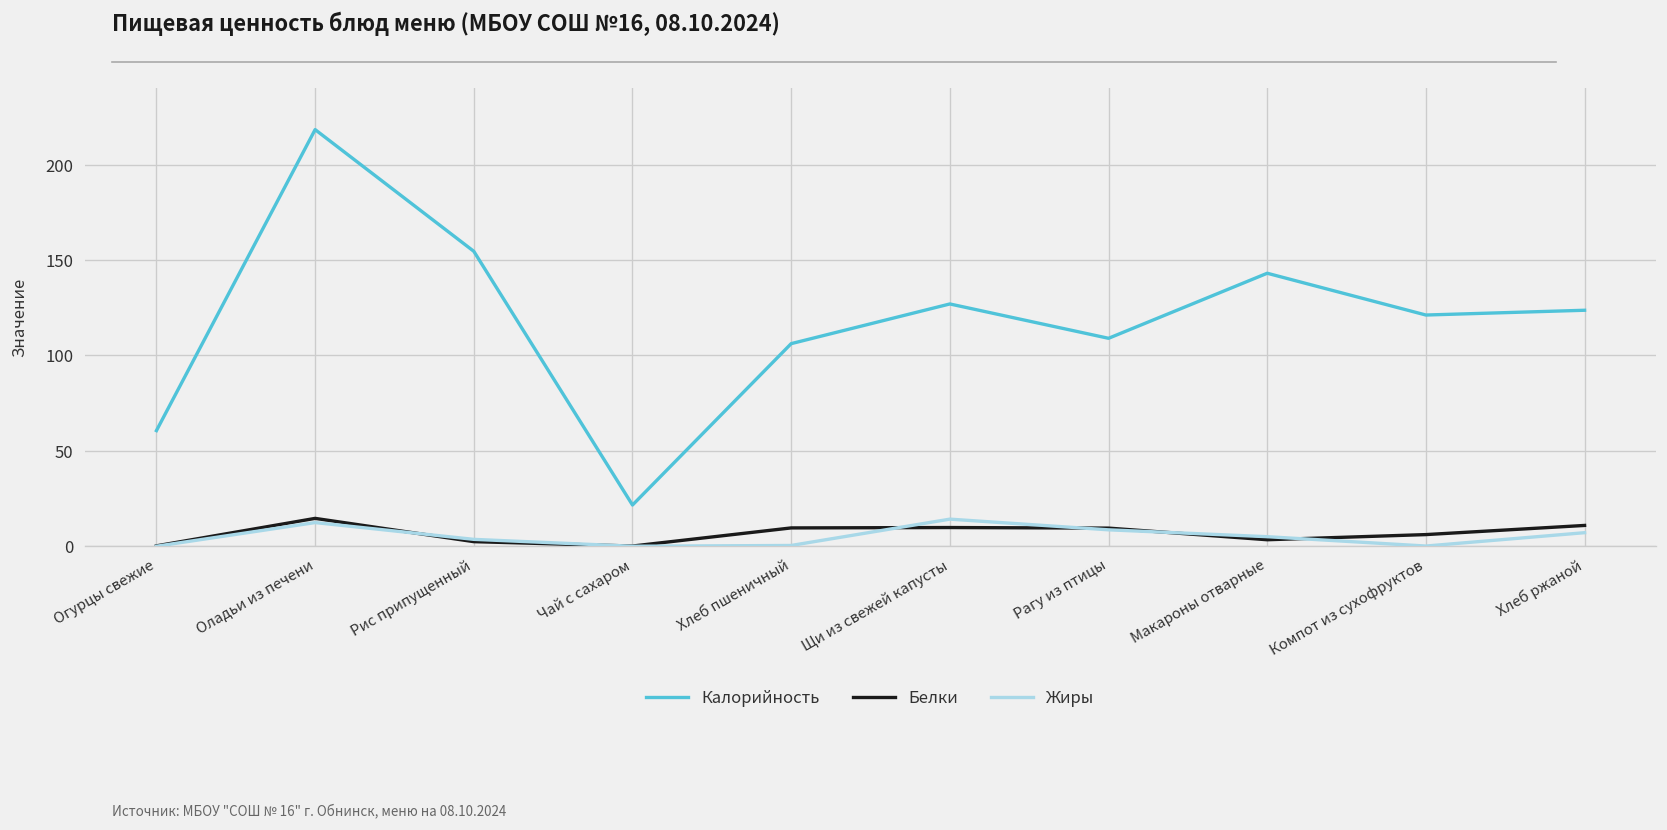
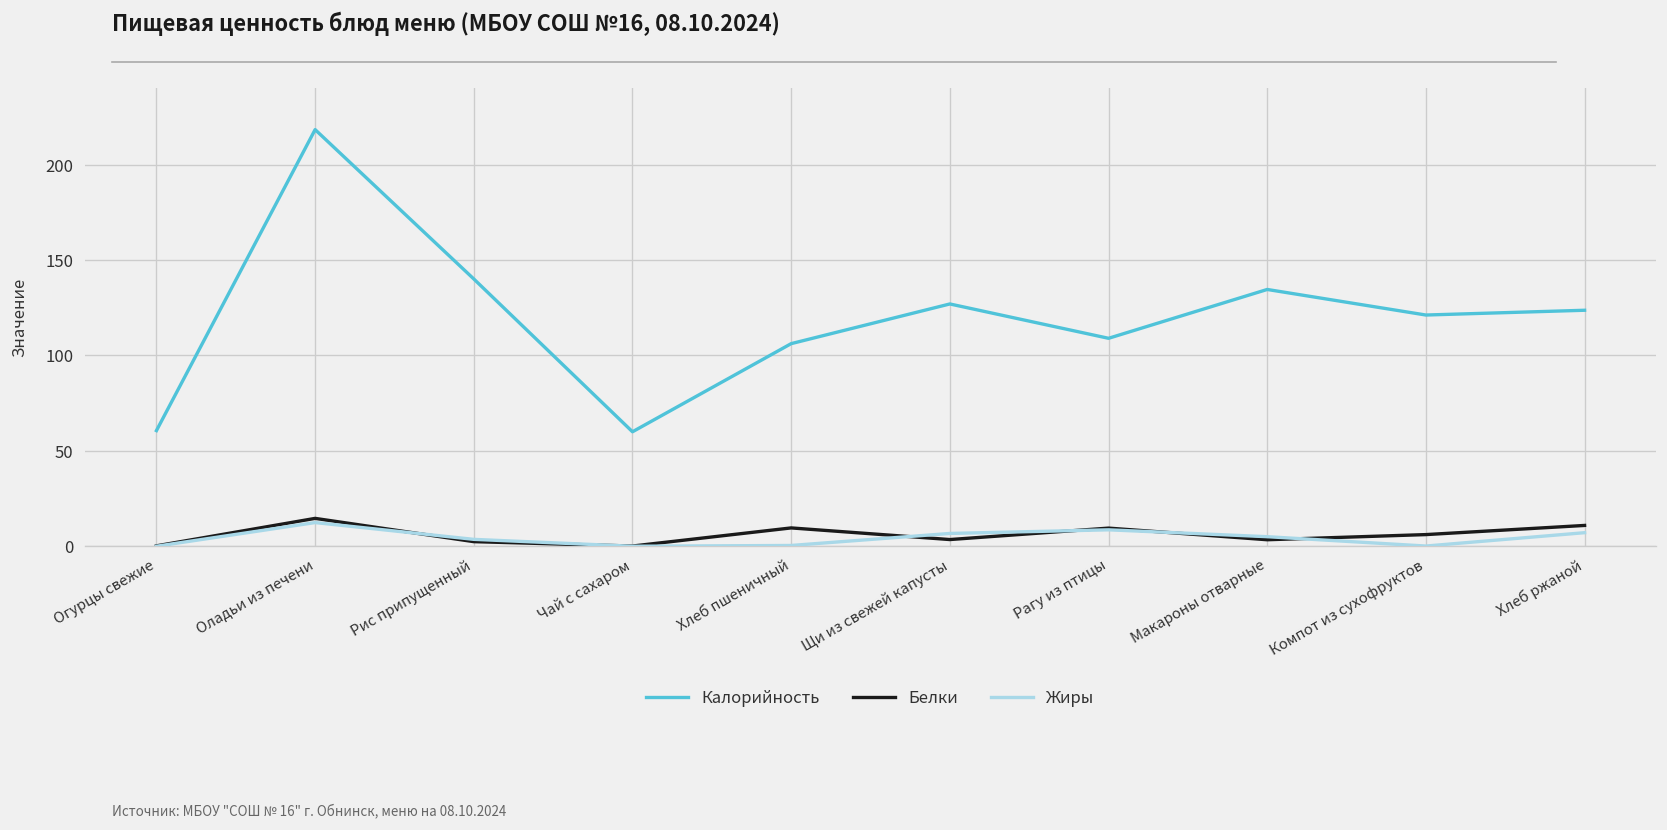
Калорийность, Рис припущенный: 155 -> 140
Калорийность, Чай с сахаром: 22 -> 60
Белки, Щи из свежей капусты: 10 -> 4
Жиры, Щи из свежей капусты: 14 -> 7
Калорийность, Макароны отварные: 143 -> 135
